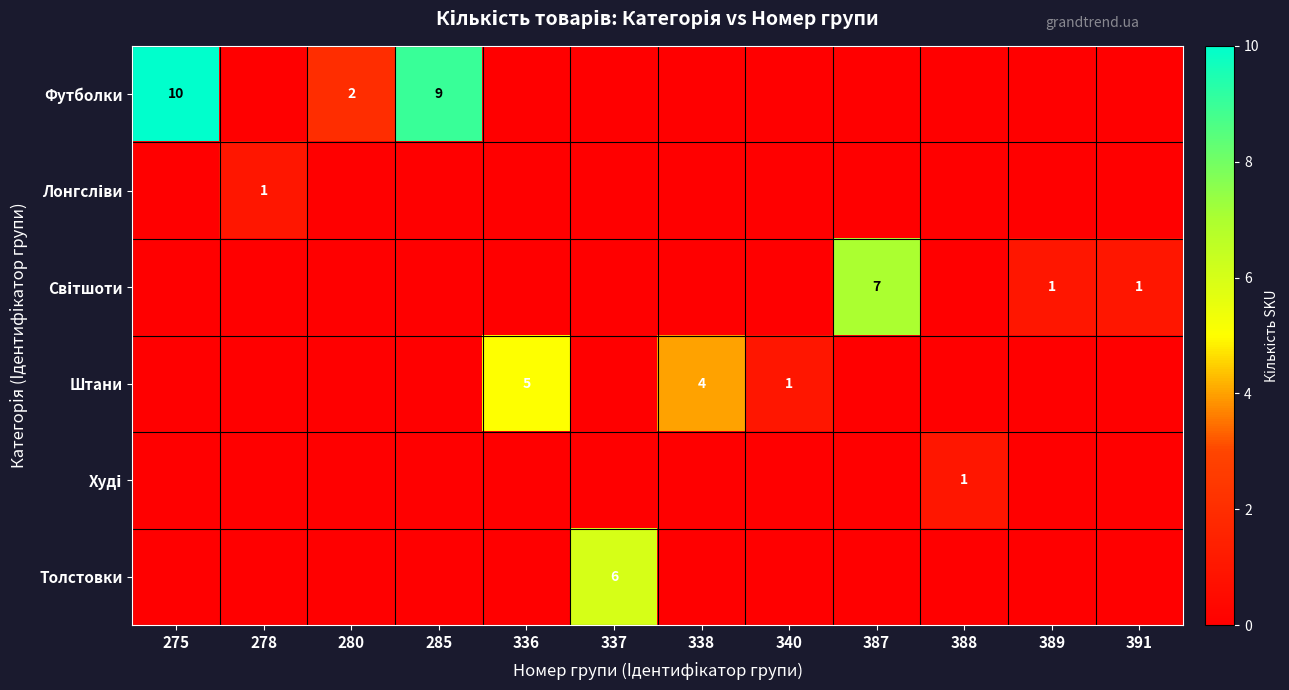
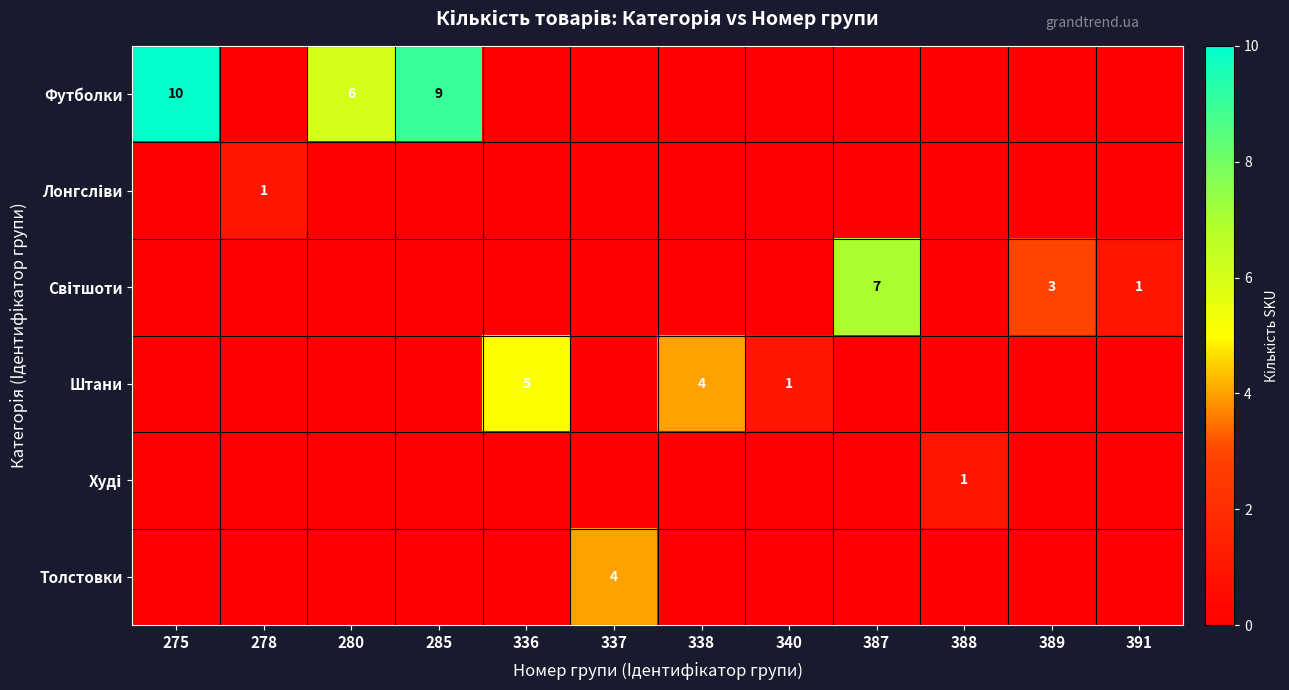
Футболки, 280: 2 -> 6
Світшоти, 389: 1 -> 3
Толстовки, 337: 6 -> 4
